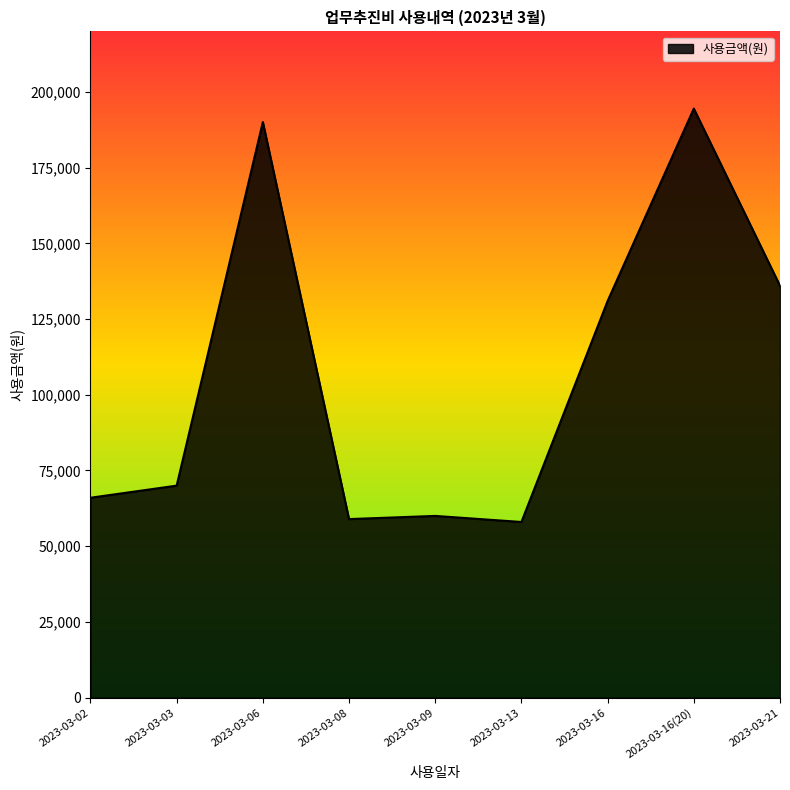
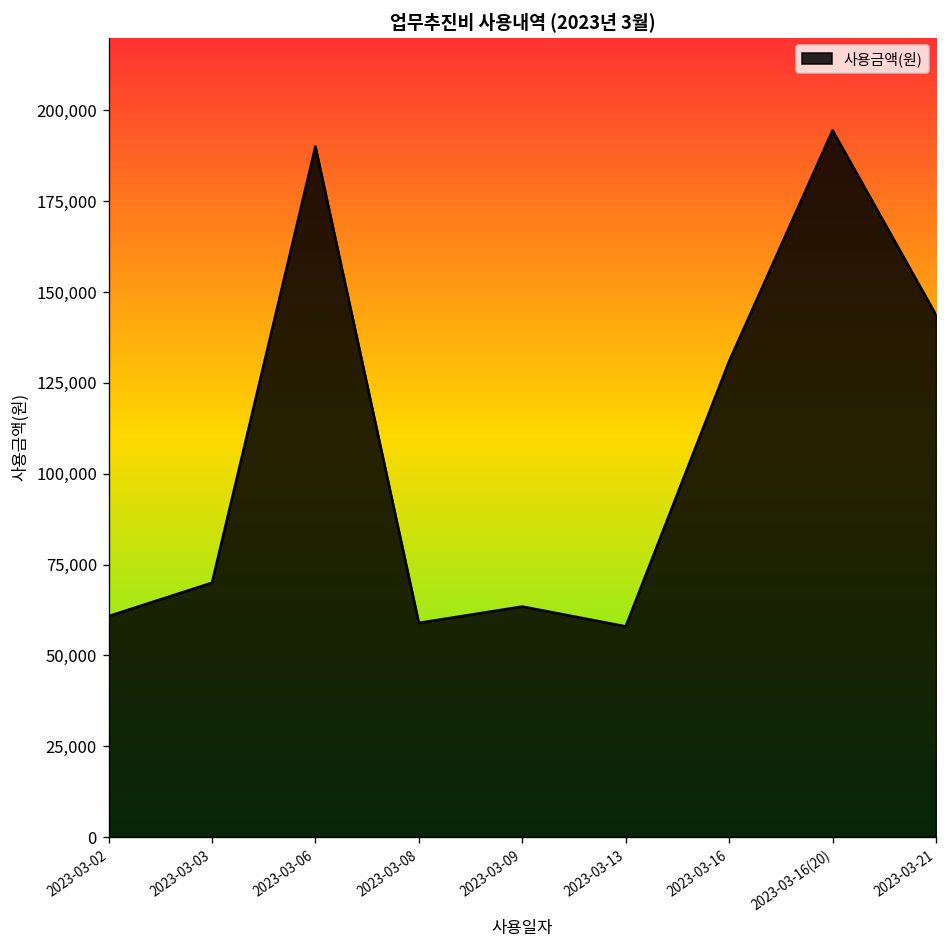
2023-03-02: 66,000 -> 61,000
2023-03-09: 60,000 -> 63,000
2023-03-21: 136,000 -> 144,000
